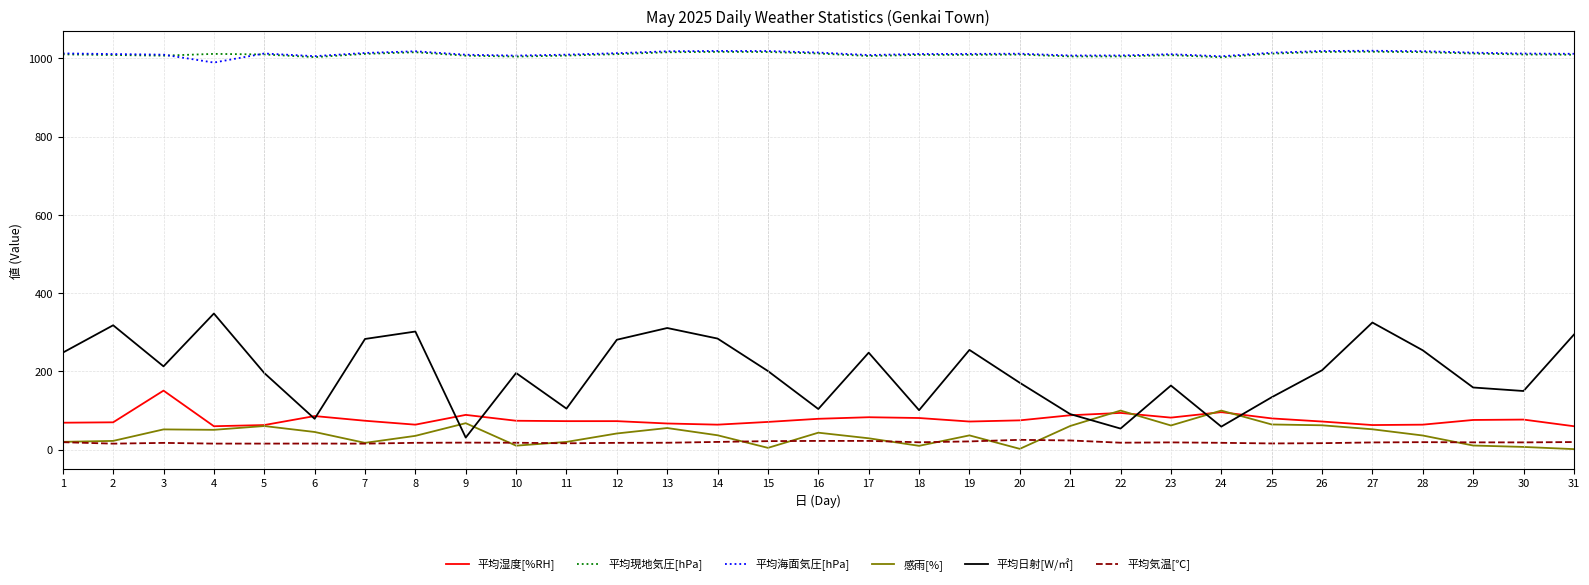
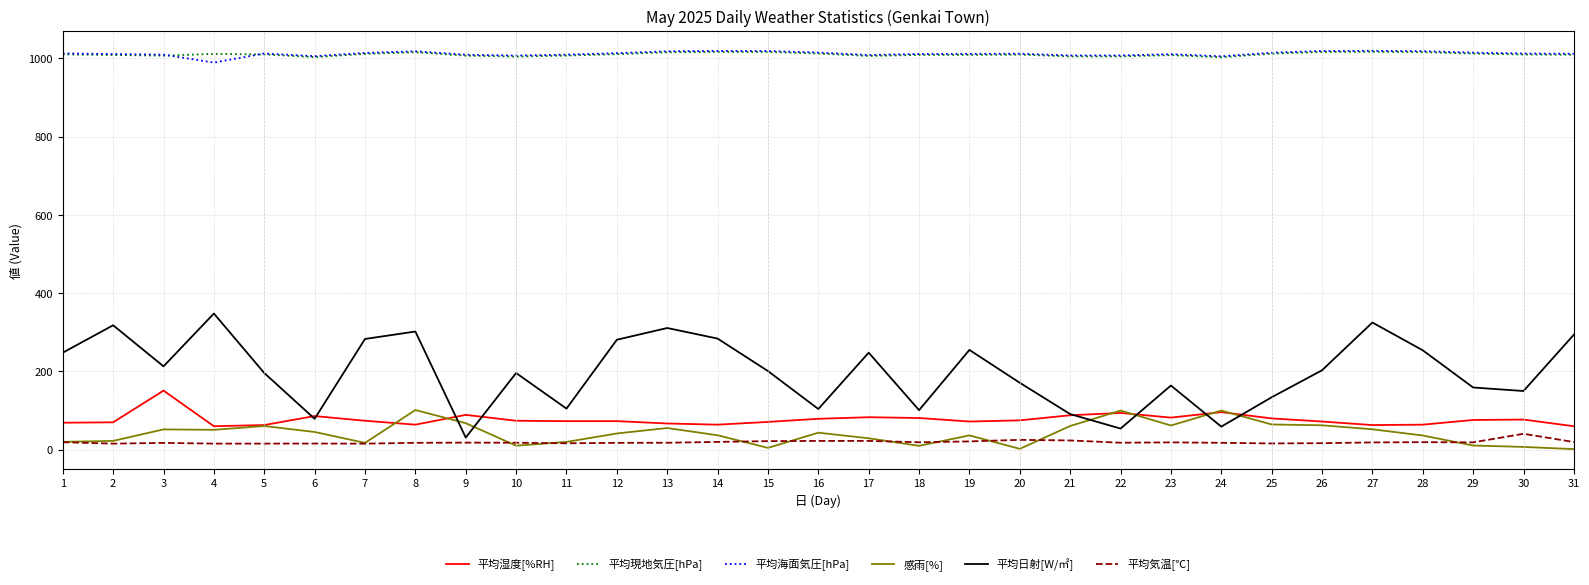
感雨[%], 8: 40 -> 100
平均気温[℃], 30: 20 -> 40
